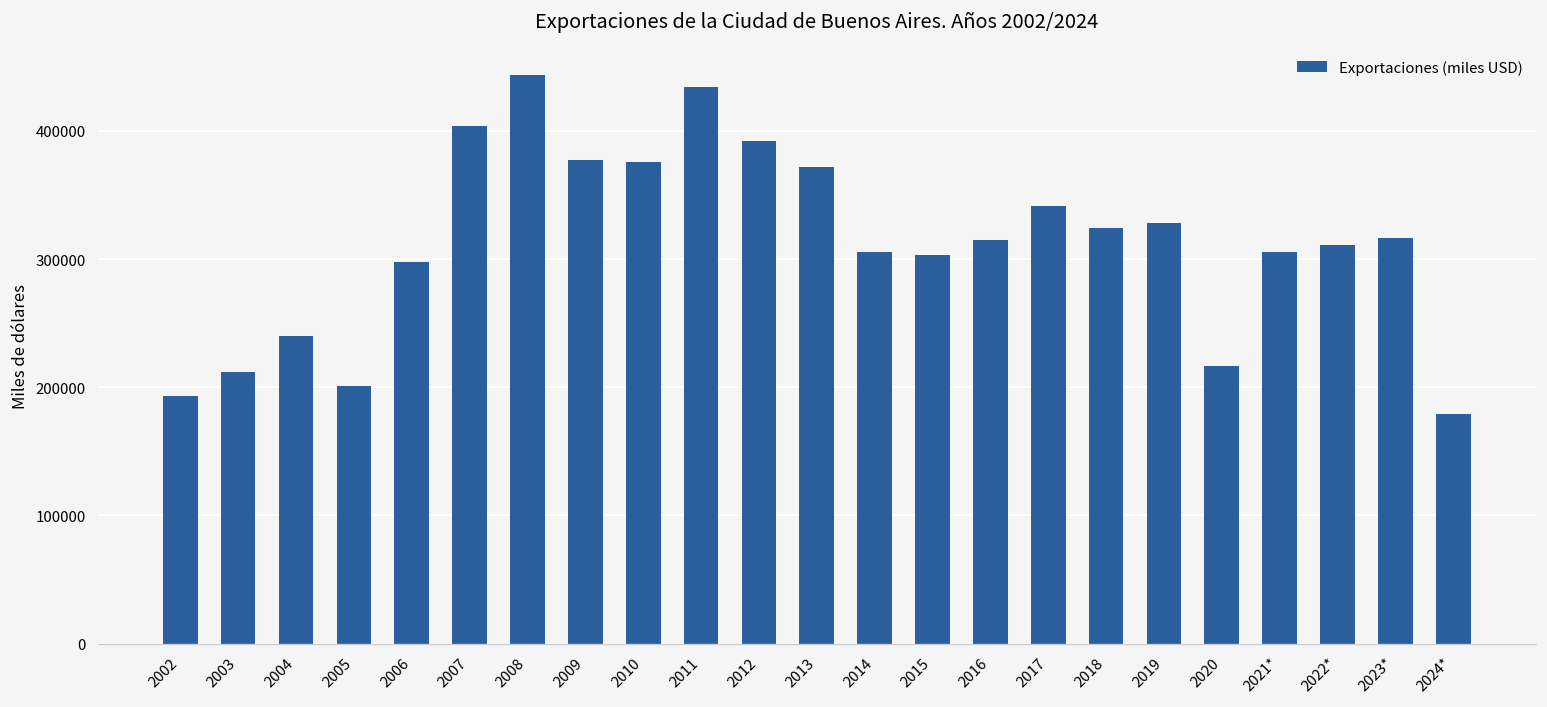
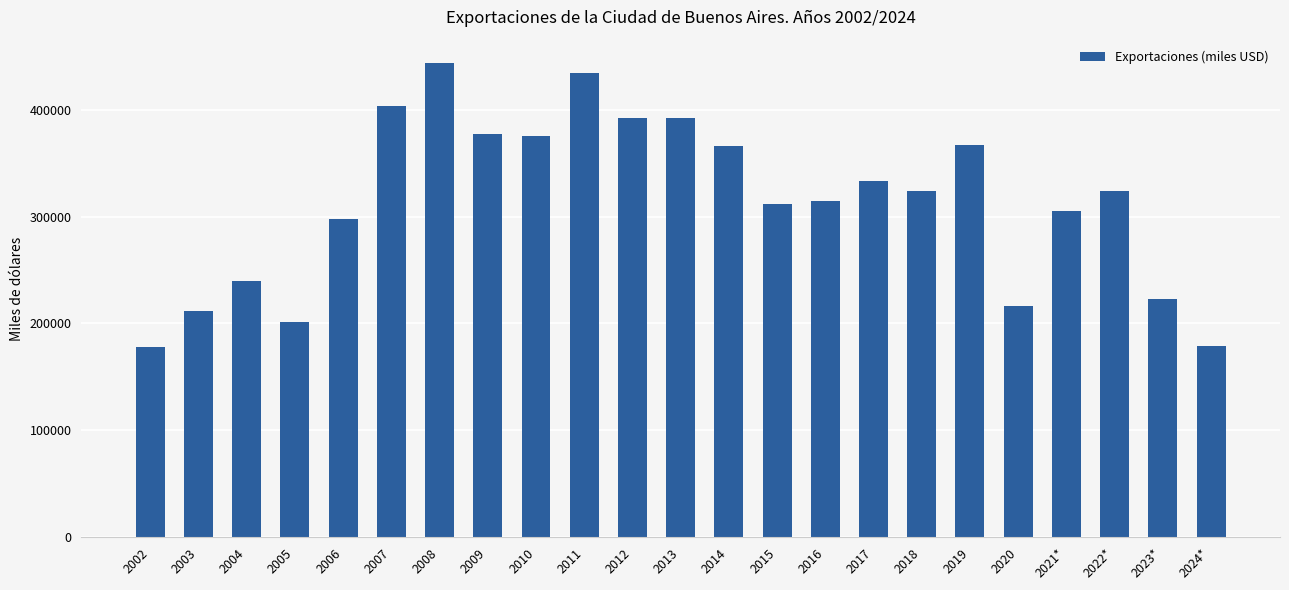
2002: 193000 -> 178000
2013: 372000 -> 392000
2014: 306000 -> 366000
2015: 303000 -> 312000
2017: 342000 -> 333000
2019: 328000 -> 367000
2022*: 311000 -> 324000
2023*: 316000 -> 223000
